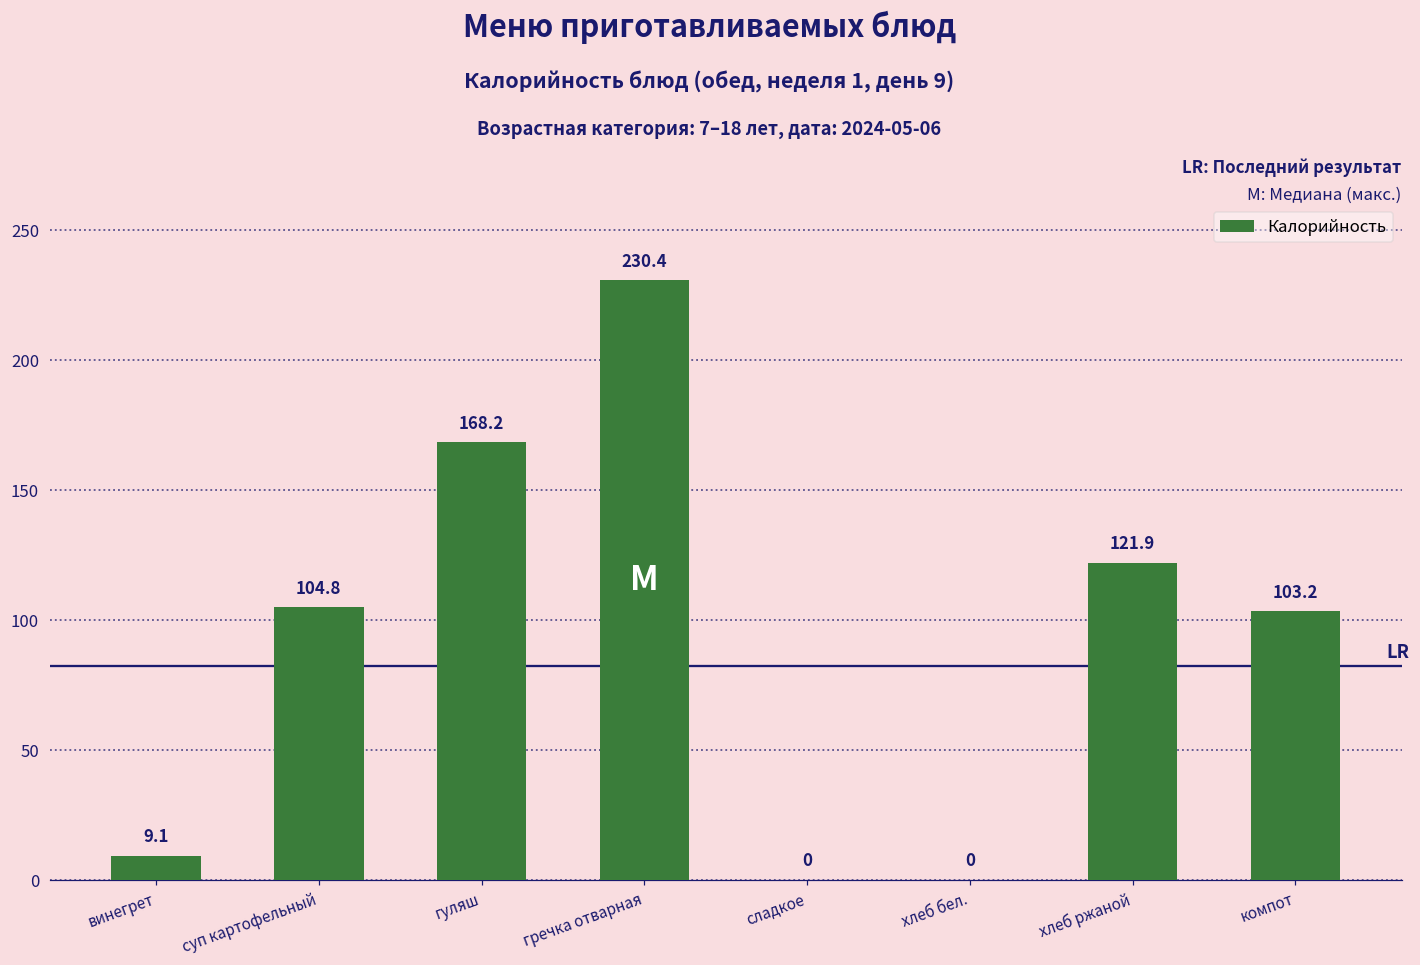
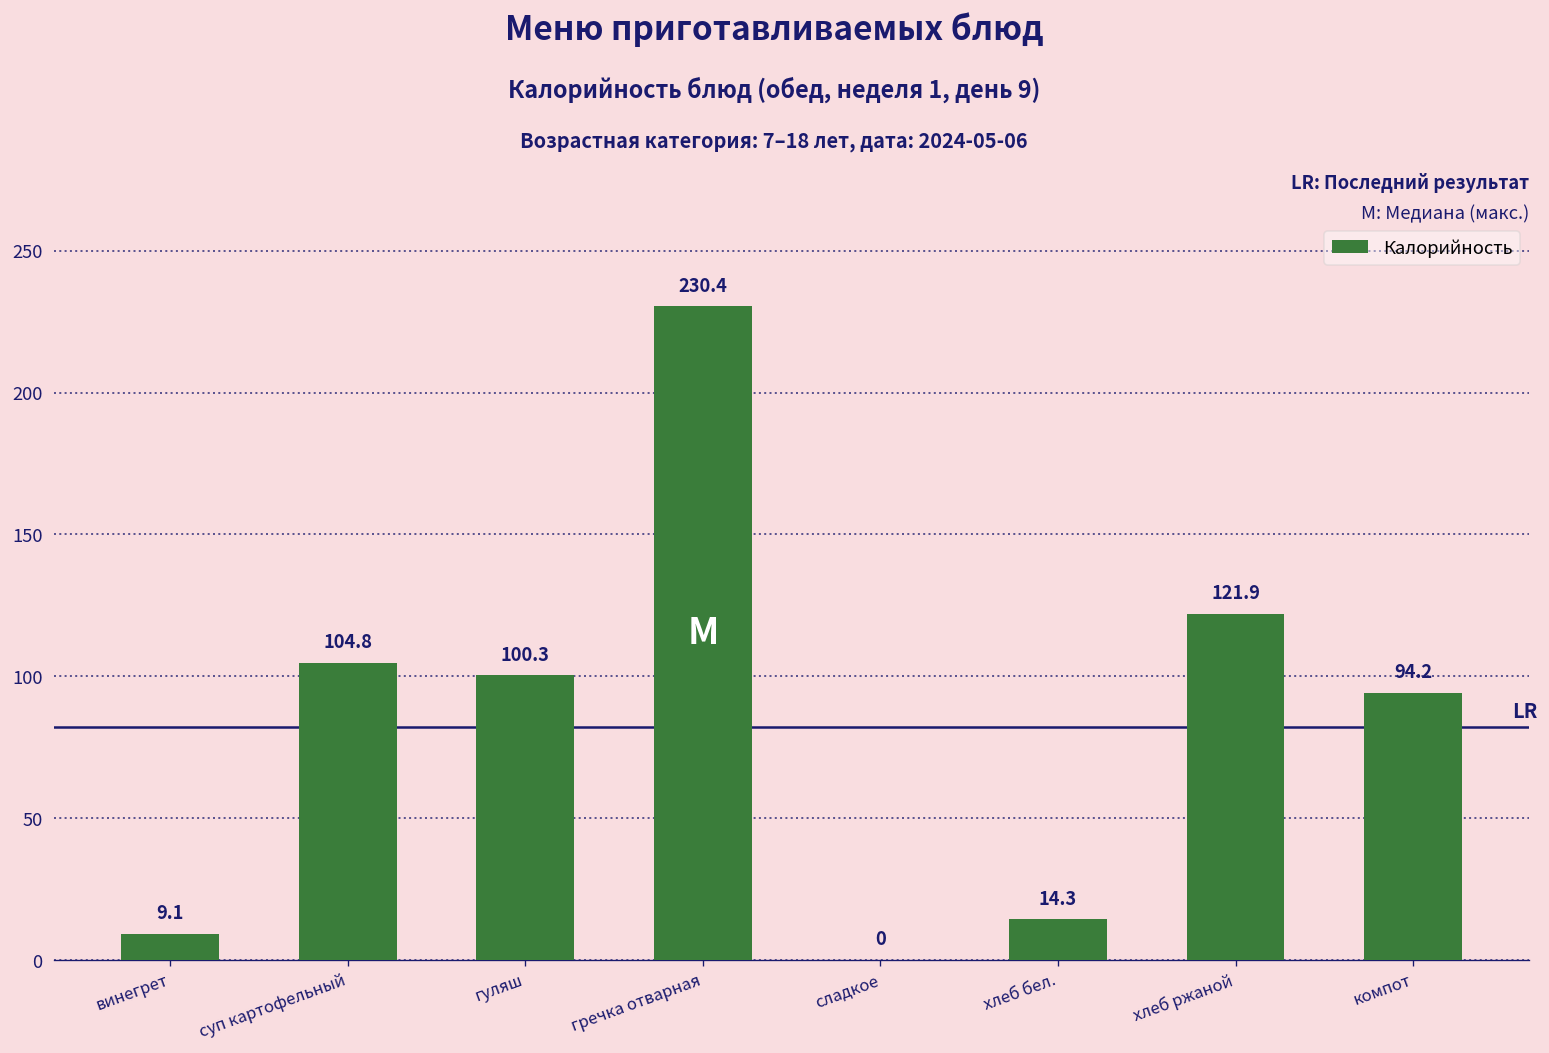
гуляш: 168.2 -> 100.3
хлеб бел.: 0 -> 14.3
компот: 103.2 -> 94.2
